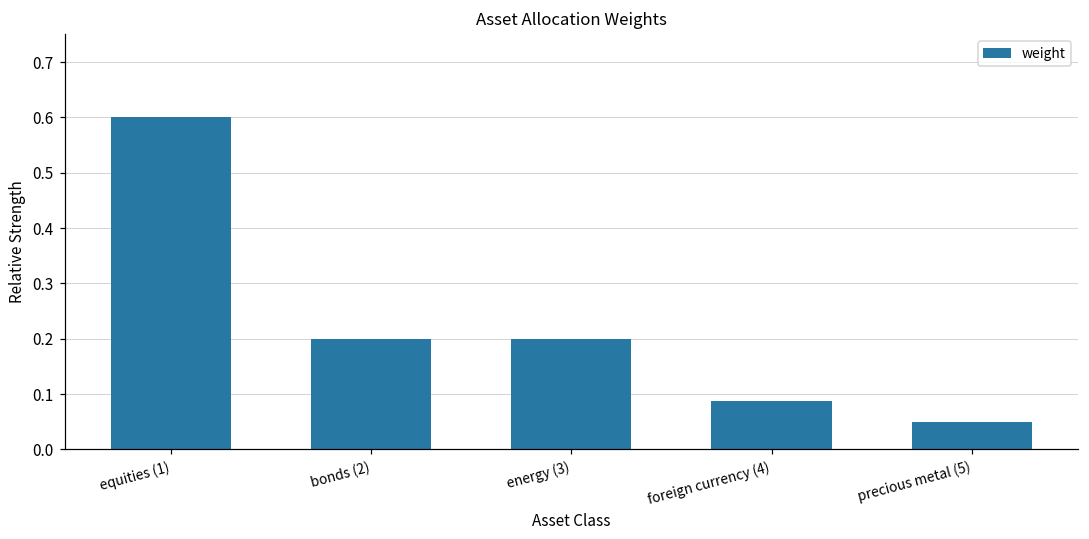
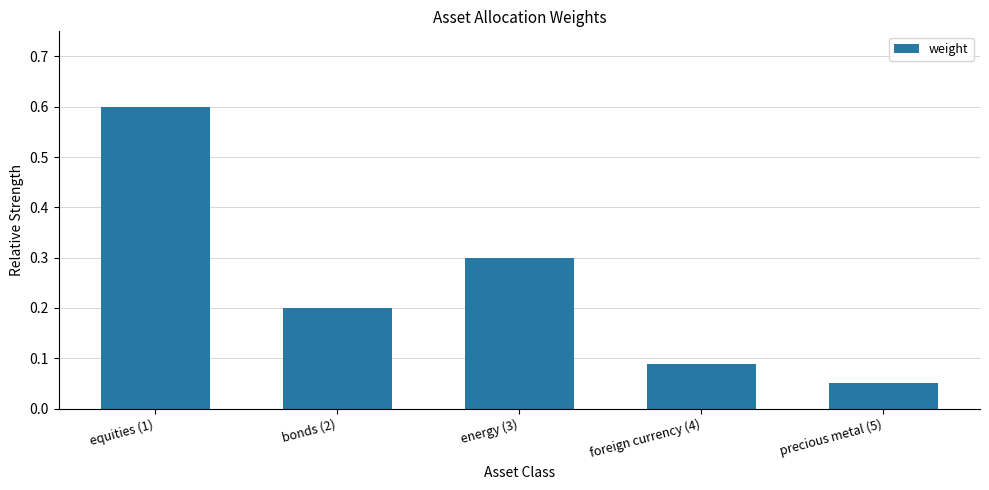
energy (3): 0.2 -> 0.3
